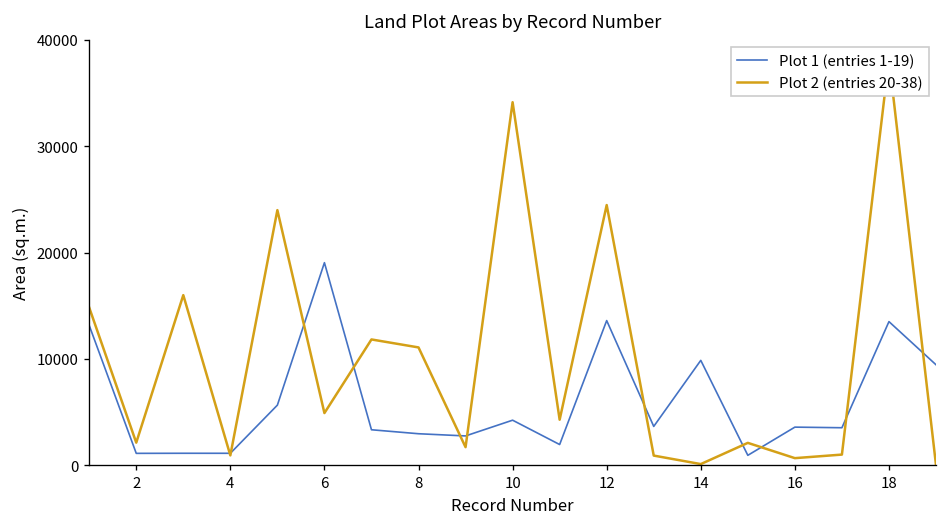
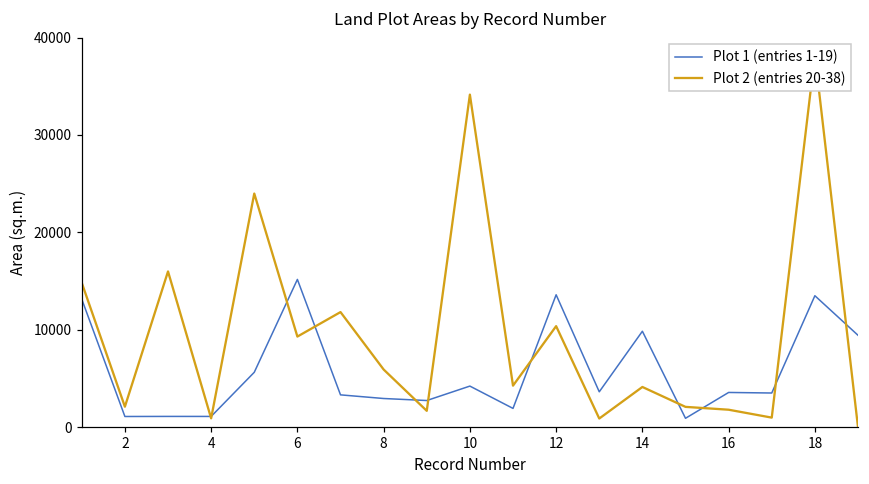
Plot 1 (entries 1-19), 6: 19000 -> 15000
Plot 2 (entries 20-38), 6: 5000 -> 9000
Plot 2 (entries 20-38), 8: 11000 -> 6000
Plot 2 (entries 20-38), 12: 24000 -> 10000
Plot 2 (entries 20-38), 14: 0 -> 4000
Plot 2 (entries 20-38), 16: 1000 -> 2000
